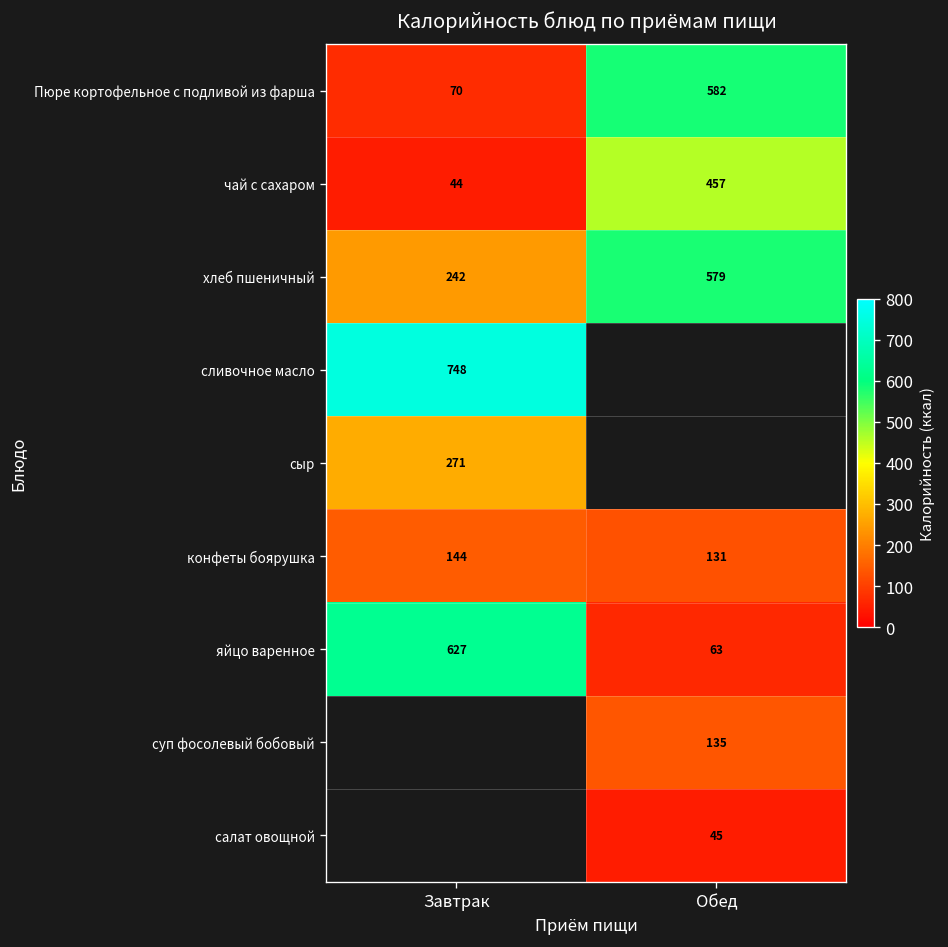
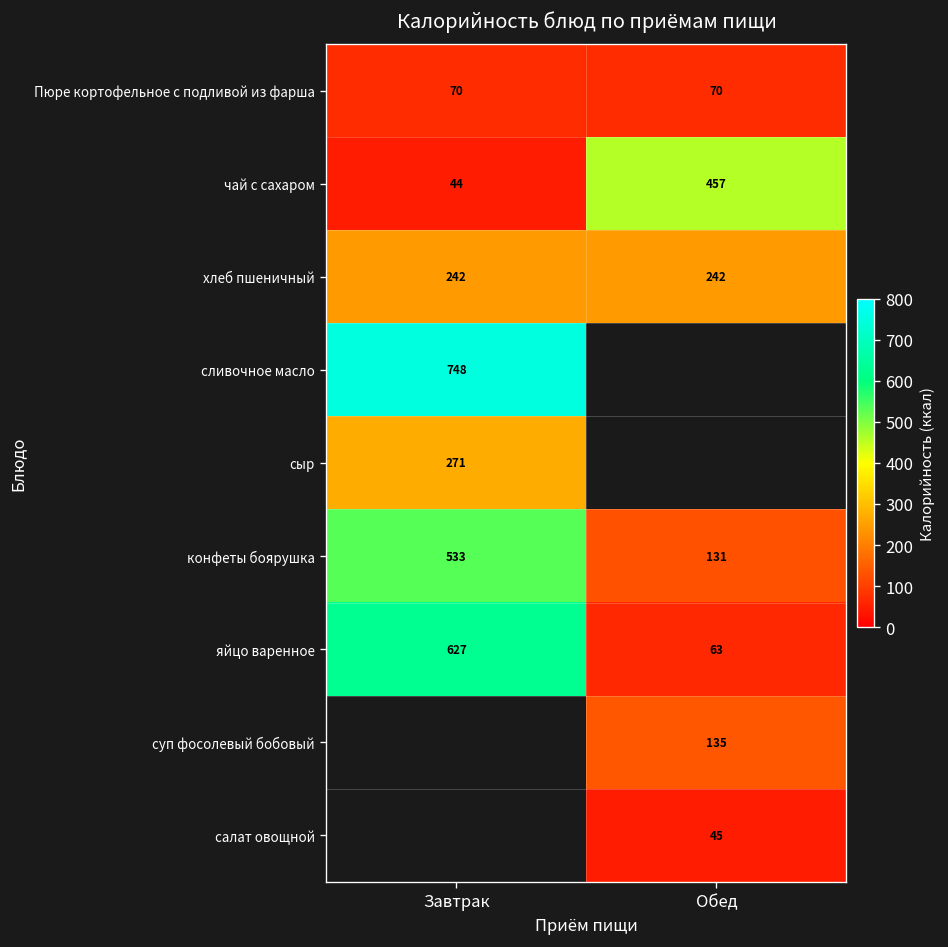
Пюре кортофельное с подливой из фарша, Обед: 582 -> 70
хлеб пшеничный, Обед: 579 -> 242
конфеты боярушка, Завтрак: 144 -> 533
